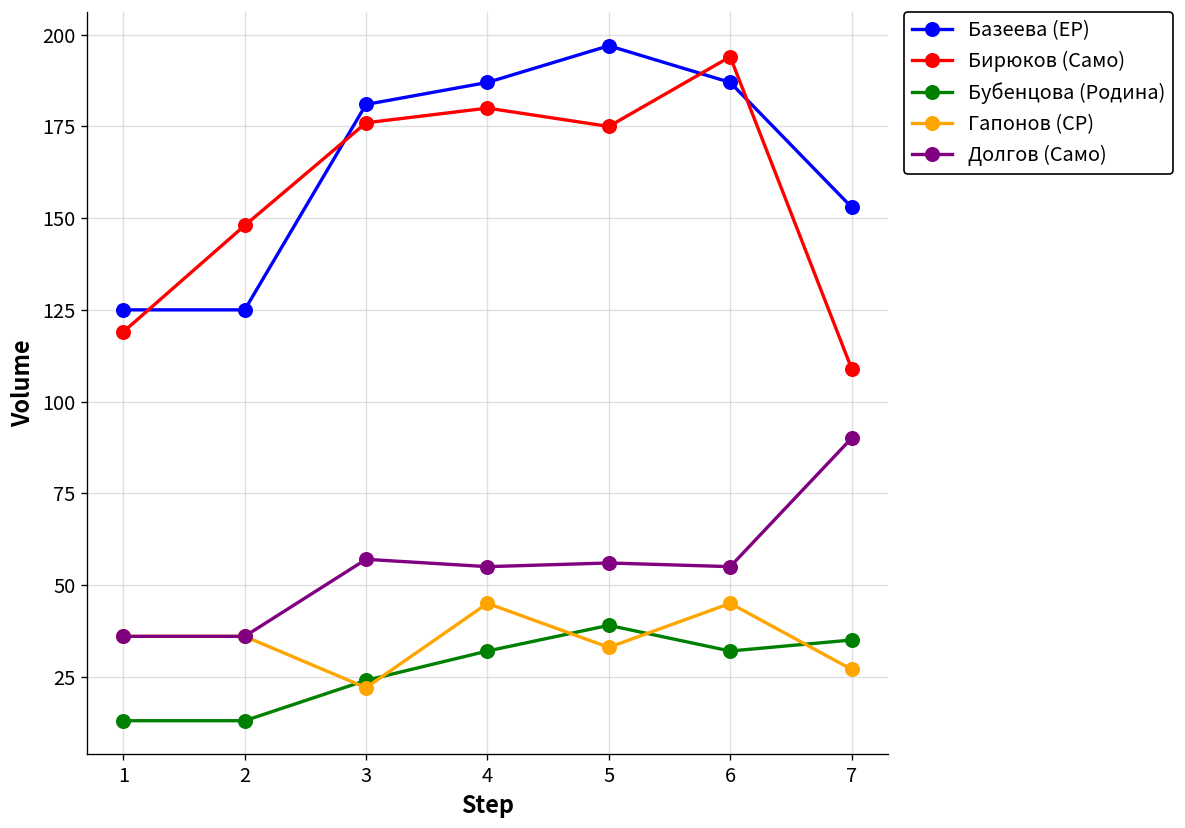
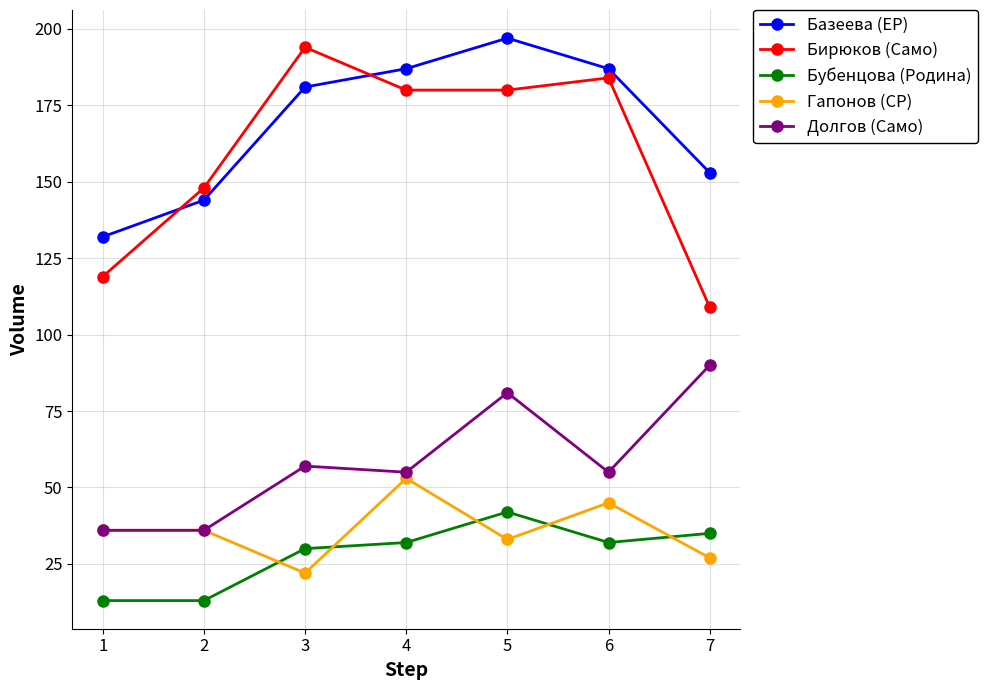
Базеева (ЕР), 1: 125 -> 132
Базеева (ЕР), 2: 125 -> 144
Бирюков (Само), 3: 176 -> 194
Бубенцова (Родина), 3: 24 -> 30
Гапонов (СР), 4: 45 -> 53
Бирюков (Само), 5: 175 -> 180
Бубенцова (Родина), 5: 39 -> 42
Долгов (Само), 5: 56 -> 81
Бирюков (Само), 6: 194 -> 184
